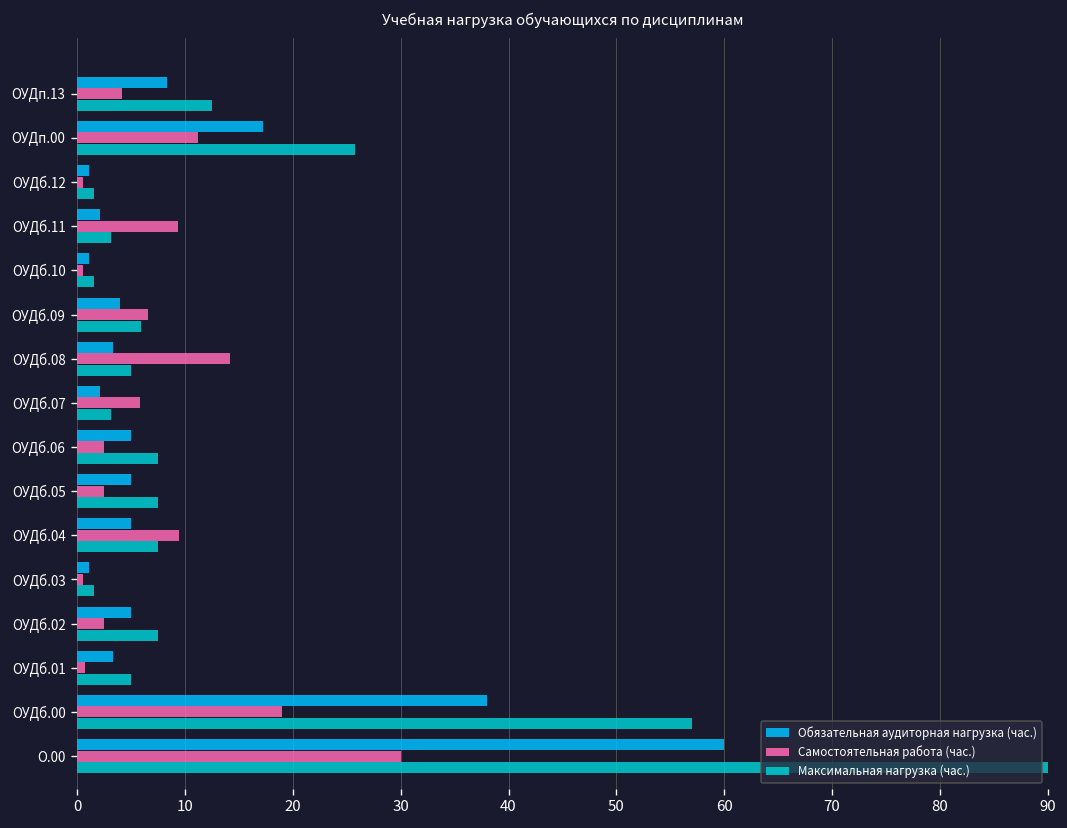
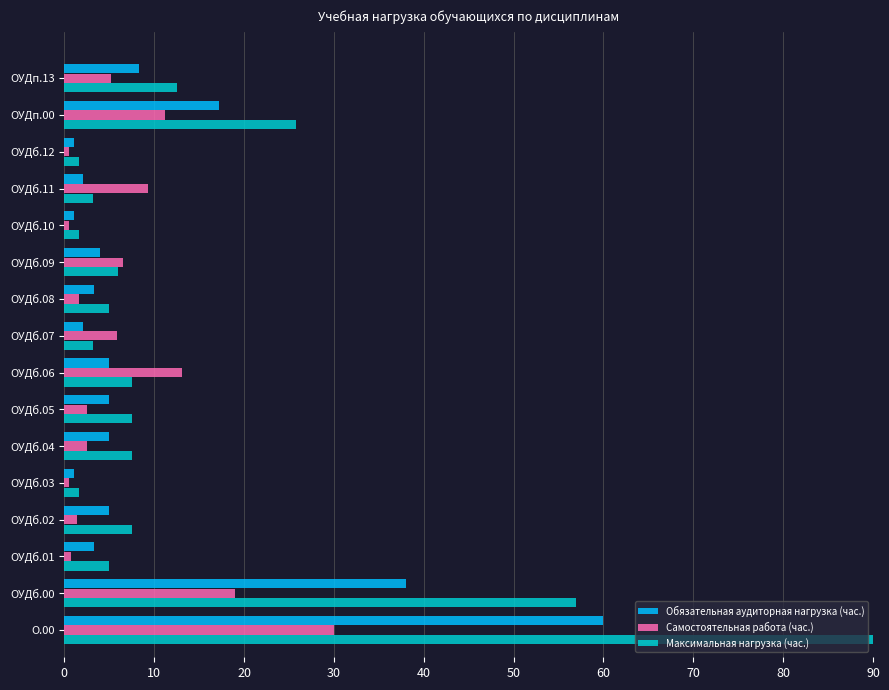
Самостоятельная работа (час.), ОУДп.13: 4 -> 5
Самостоятельная работа (час.), ОУДб.08: 14 -> 2
Самостоятельная работа (час.), ОУДб.06: 2 -> 13
Самостоятельная работа (час.), ОУДб.04: 9 -> 3
Самостоятельная работа (час.), ОУДб.02: 2 -> 1
